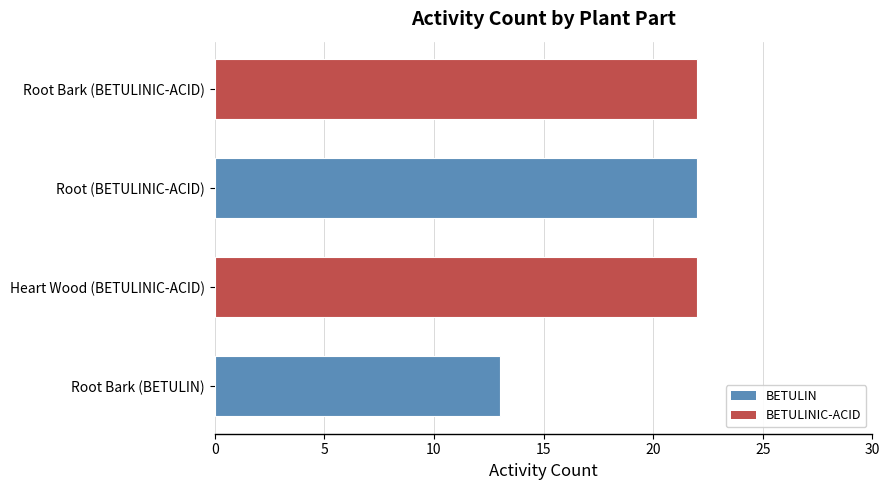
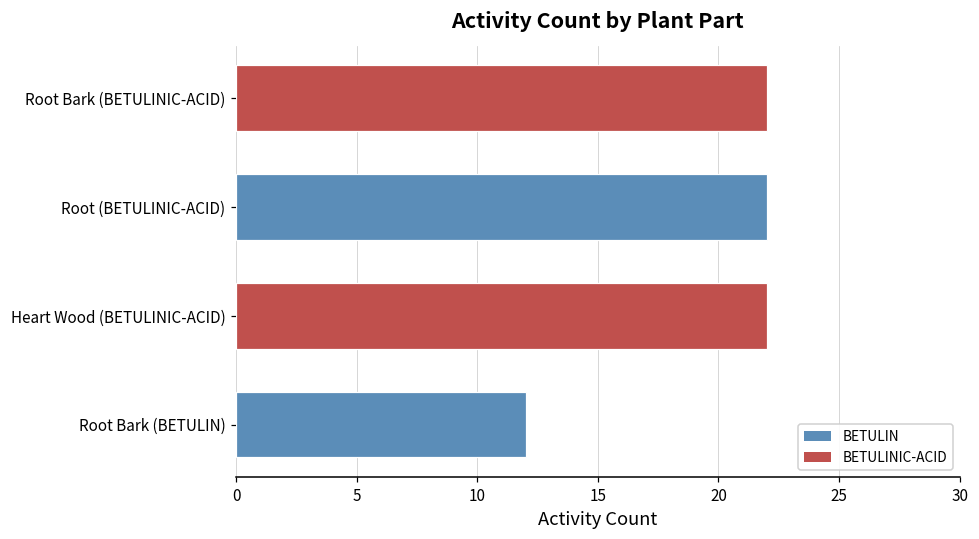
Root Bark (BETULIN): 13 -> 12
